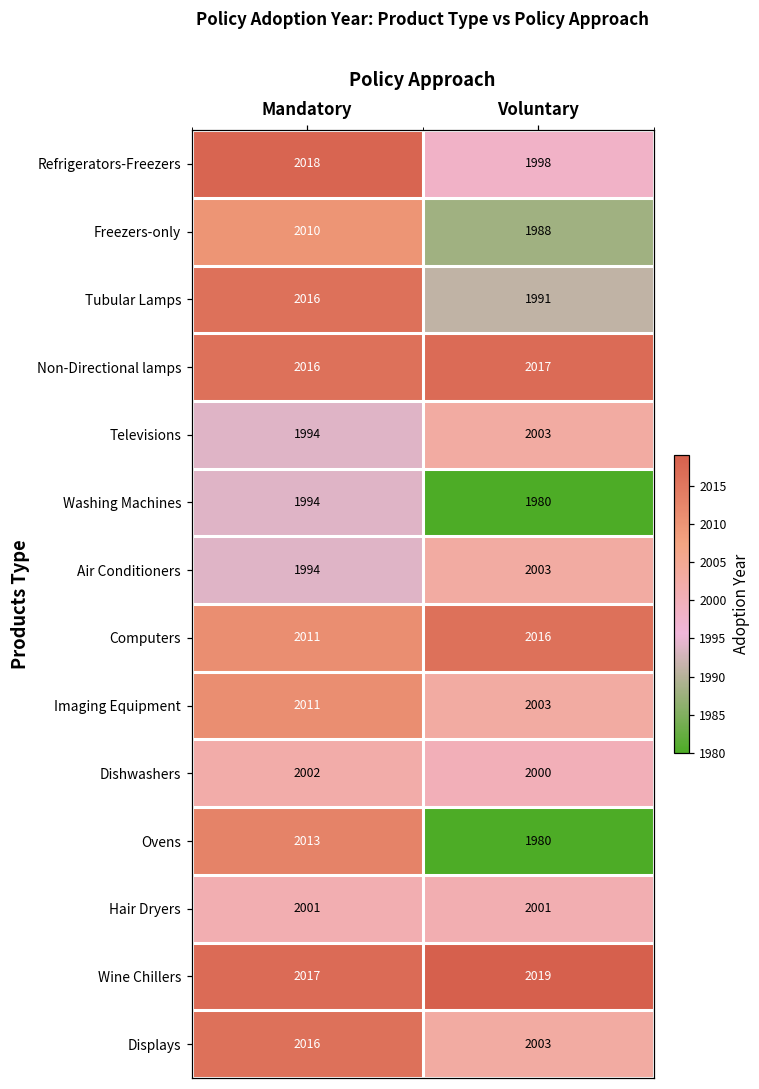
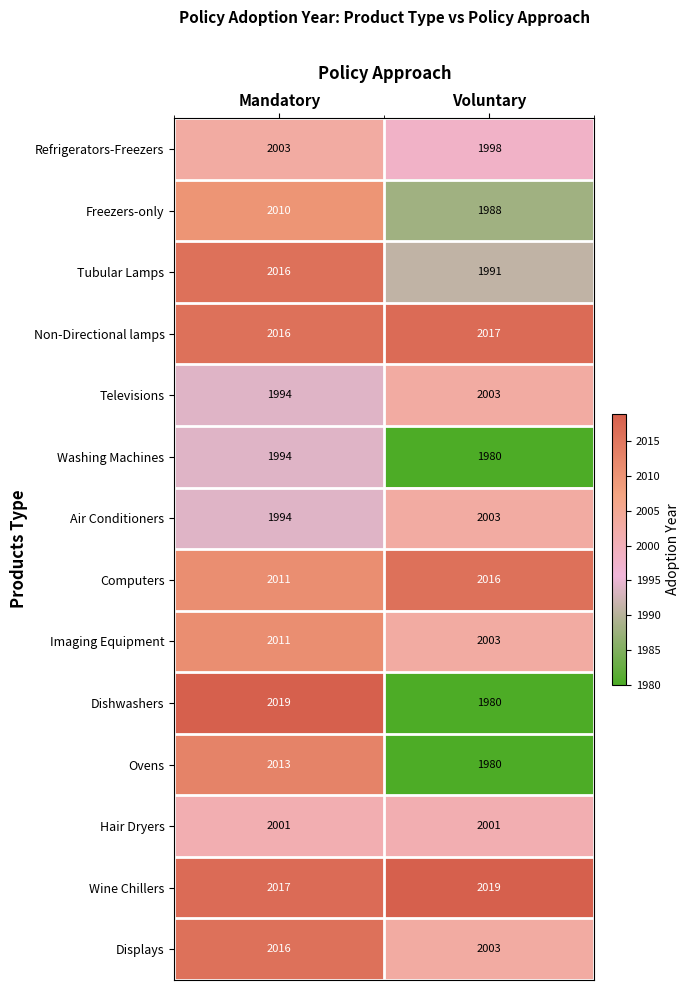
Refrigerators-Freezers, Mandatory: 2018 -> 2003
Dishwashers, Mandatory: 2002 -> 2019
Dishwashers, Voluntary: 2000 -> 1980
